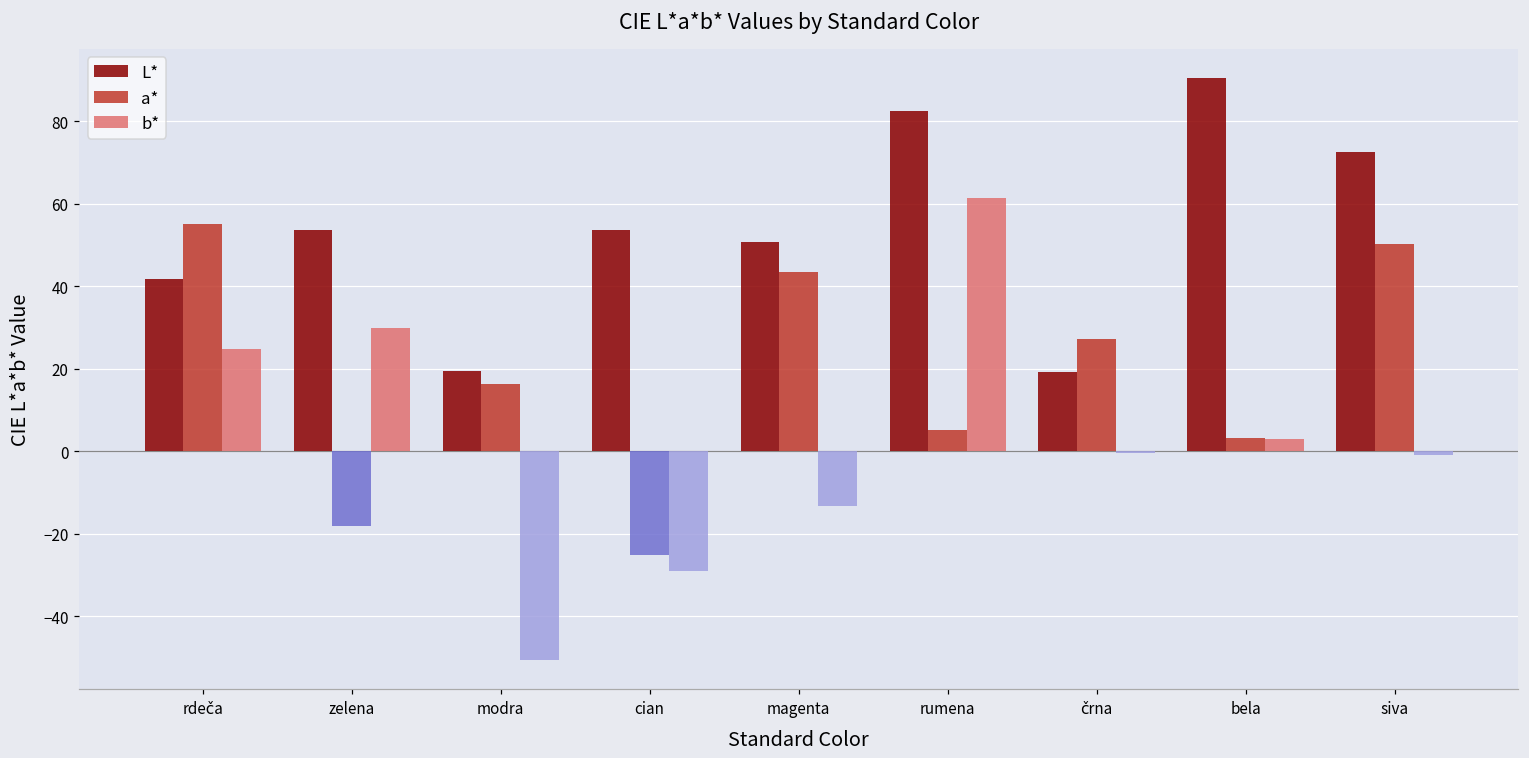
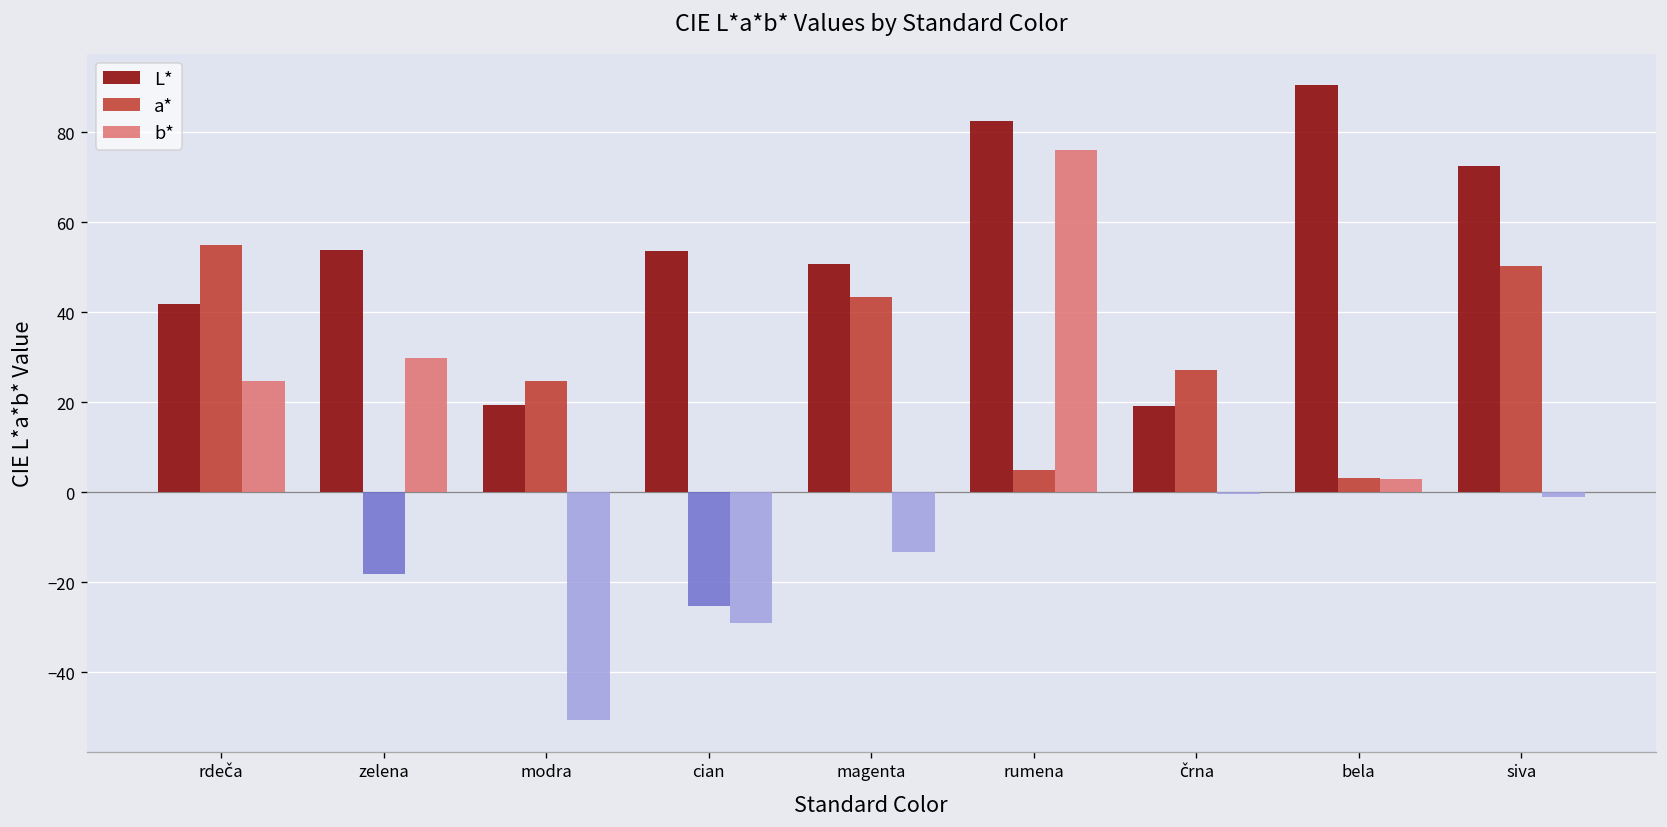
a*, modra: 16 -> 25
b*, rumena: 61 -> 76
